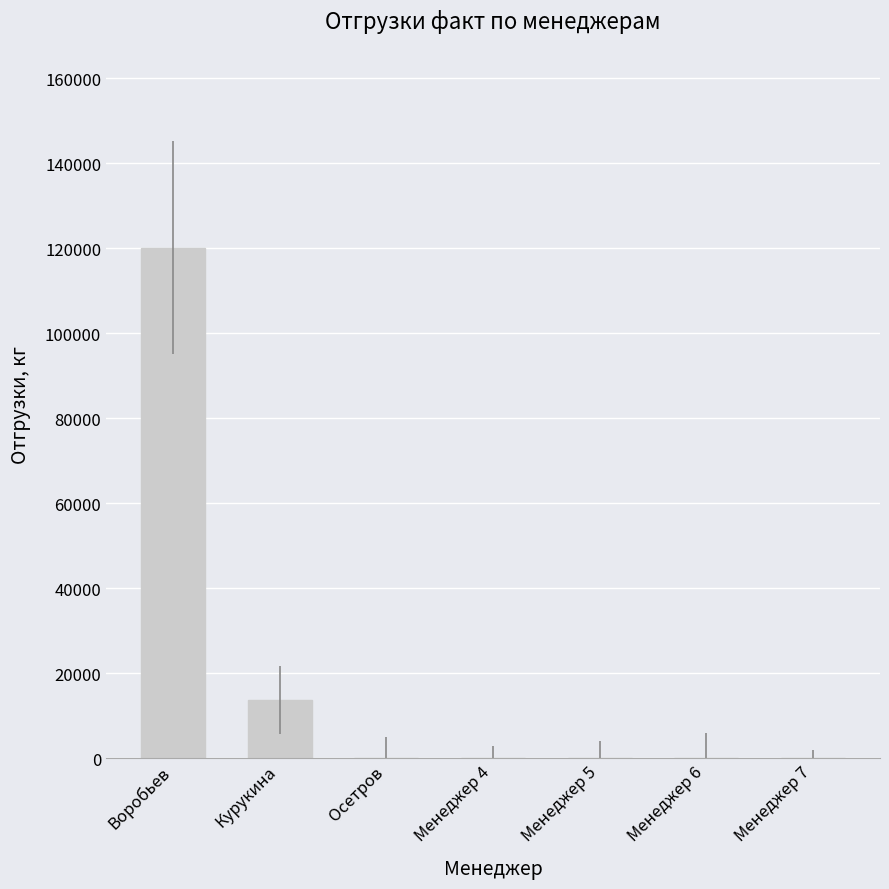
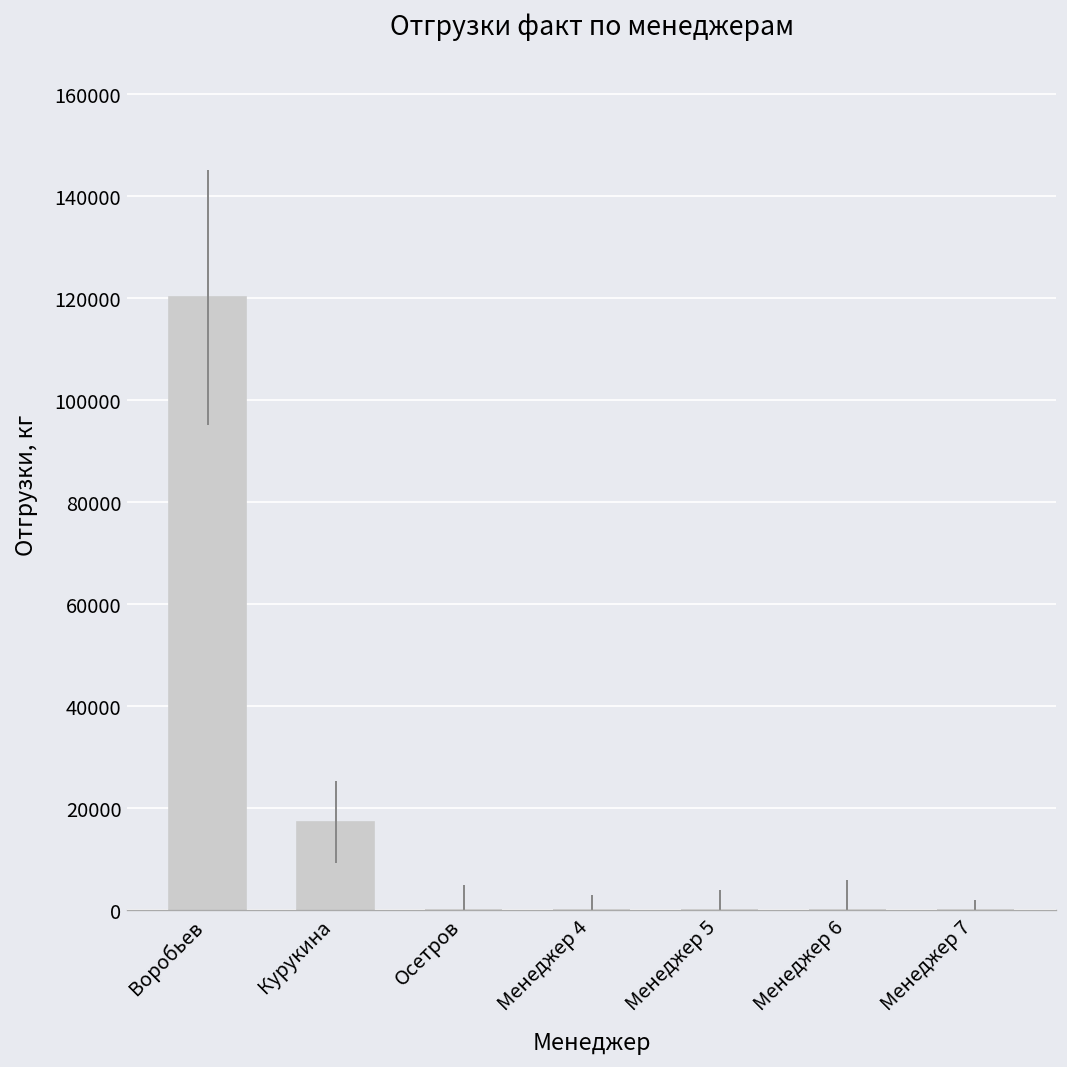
Курукина: 14000 -> 17000
